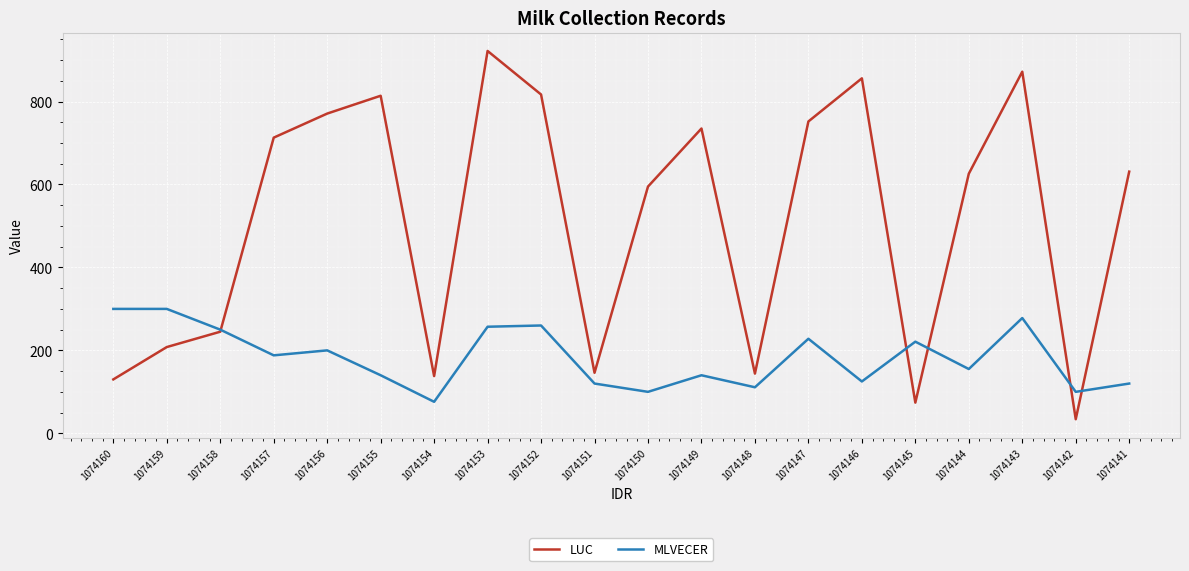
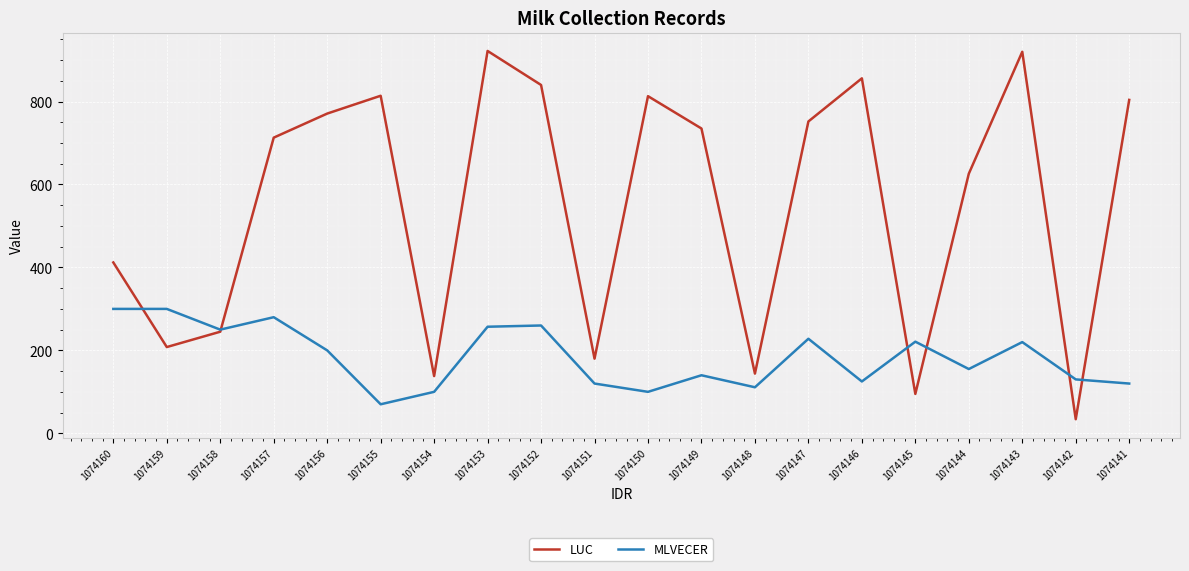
LUC, 1074160: 130 -> 410
MLVECER, 1074157: 190 -> 280
MLVECER, 1074155: 140 -> 70
MLVECER, 1074154: 80 -> 100
LUC, 1074152: 820 -> 840
LUC, 1074151: 150 -> 180
LUC, 1074150: 600 -> 810
LUC, 1074145: 70 -> 100
LUC, 1074143: 870 -> 920
MLVECER, 1074143: 280 -> 220
MLVECER, 1074142: 100 -> 130
LUC, 1074141: 630 -> 800
